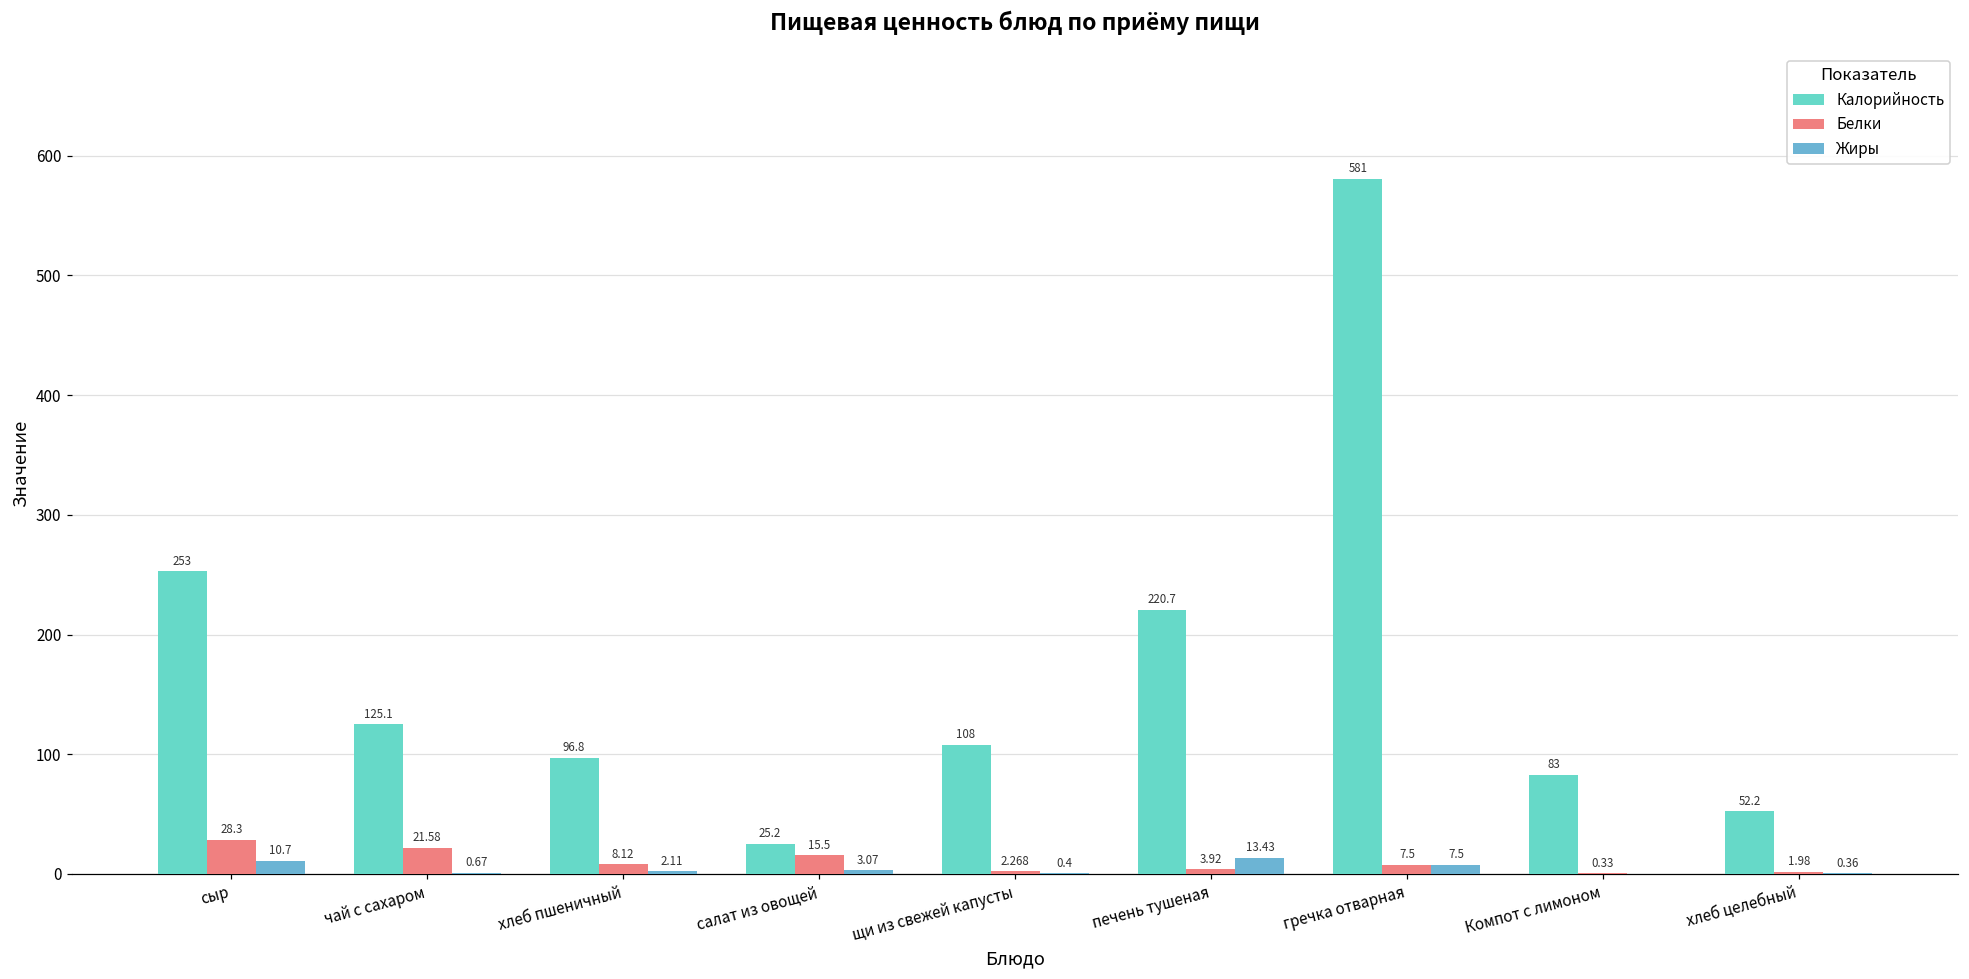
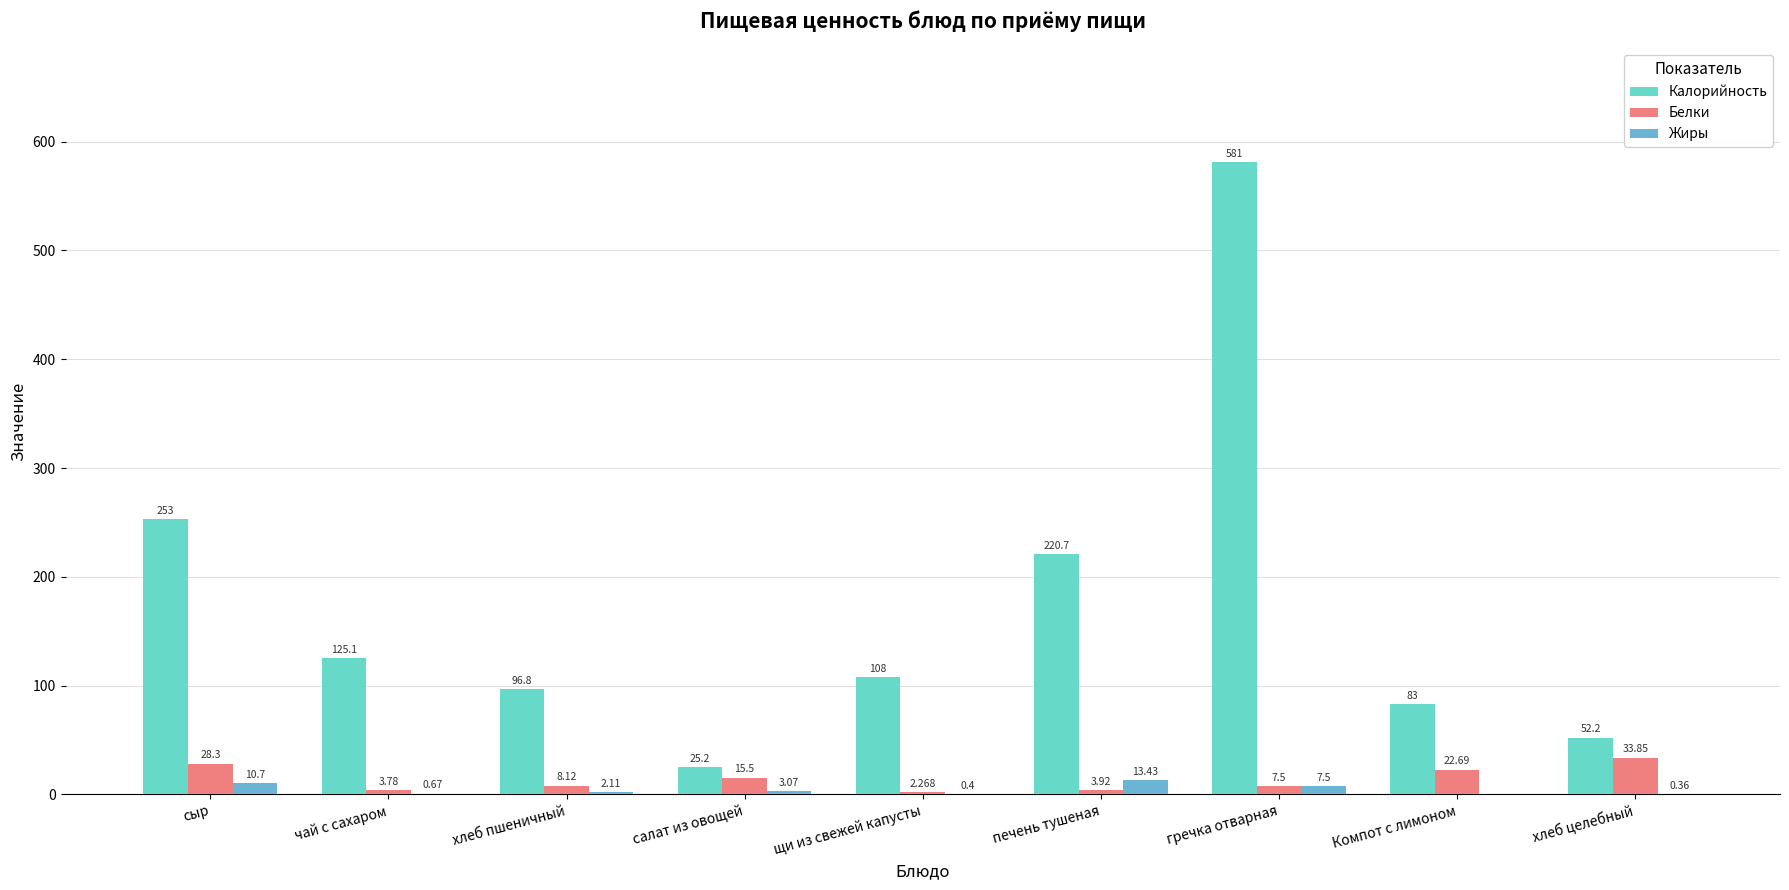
Белки, чай с сахаром: 21.58 -> 3.78
Белки, Компот с лимоном: 0.33 -> 22.69
Белки, хлеб целебный: 1.98 -> 33.85
